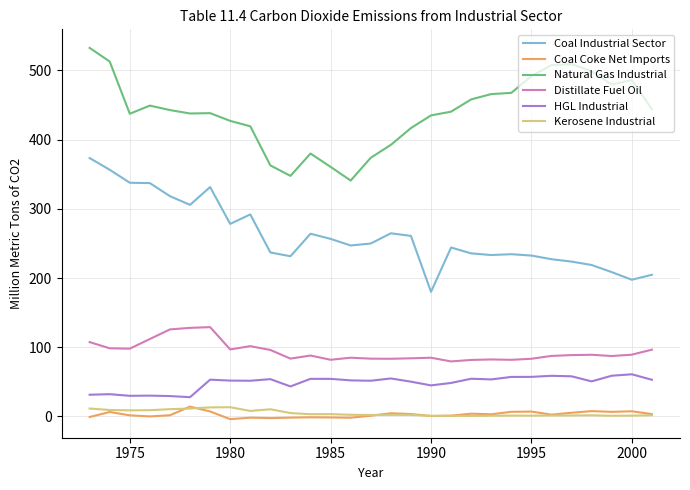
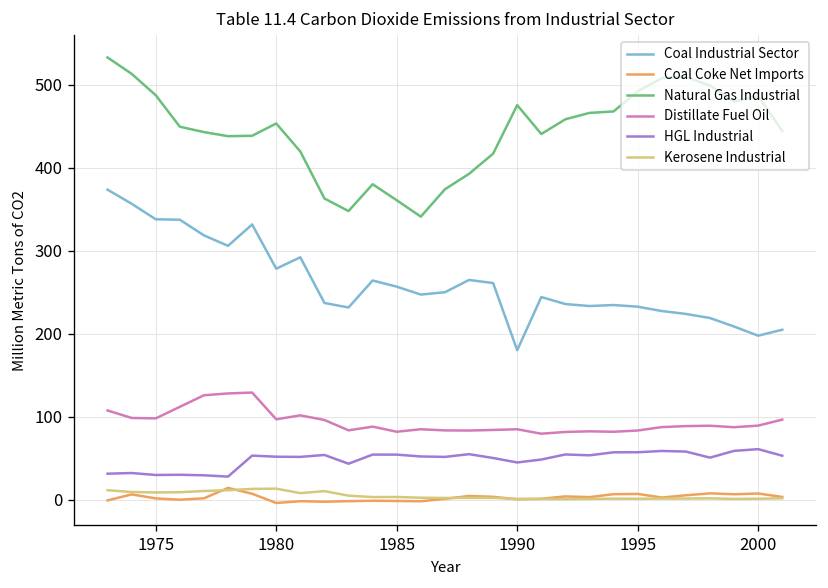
Natural Gas Industrial, 1975: 440 -> 490
Natural Gas Industrial, 1980: 430 -> 450
Natural Gas Industrial, 1990: 440 -> 480
